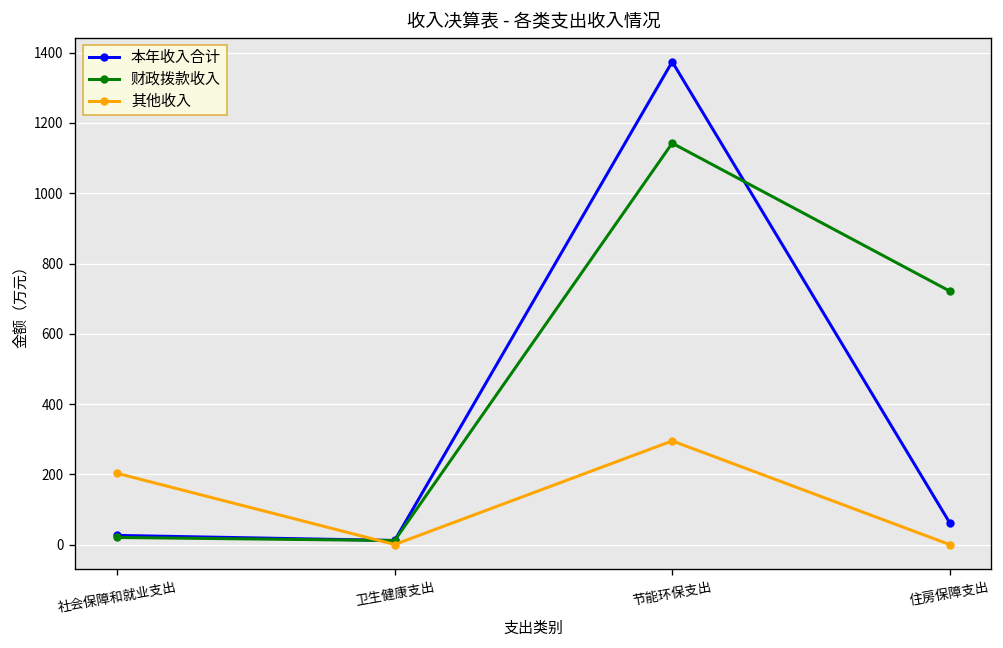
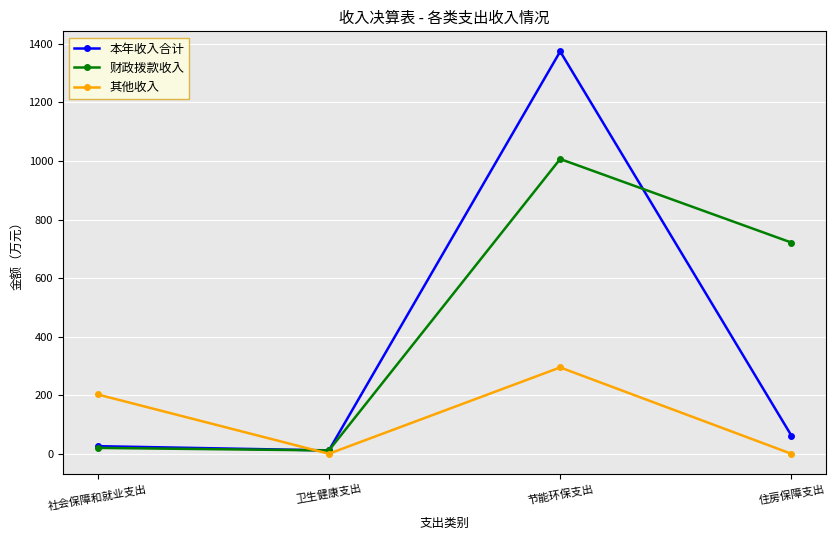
财政拨款收入, 节能环保支出: 1140 -> 1010
